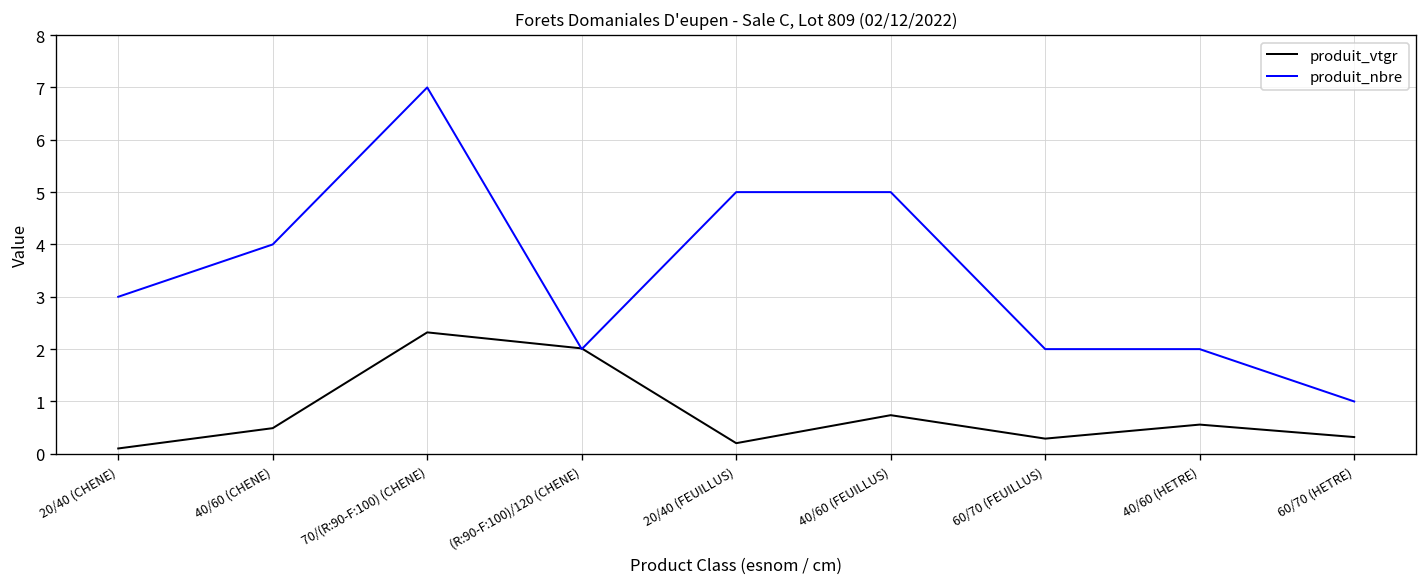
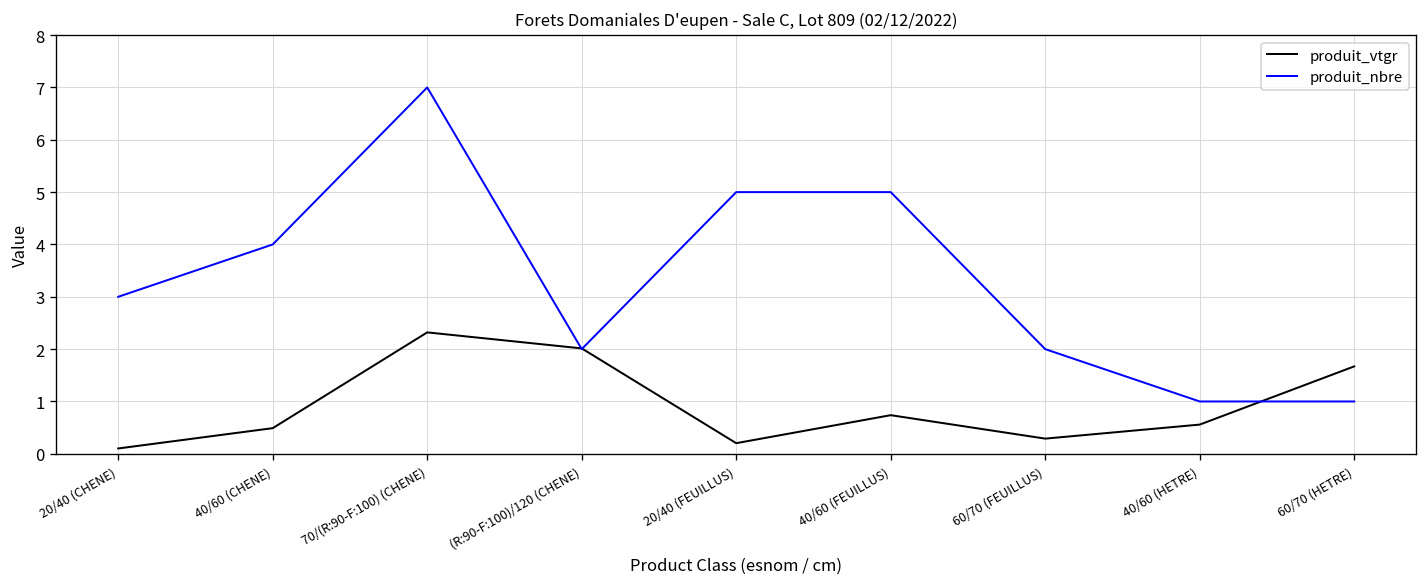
produit_nbre, 40/60 (HETRE): 2 -> 1
produit_vtgr, 60/70 (HETRE): 0.3 -> 1.7
